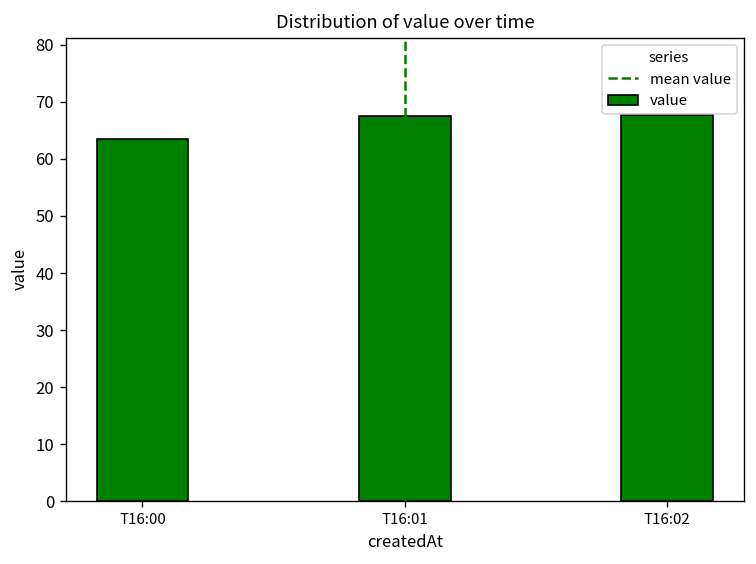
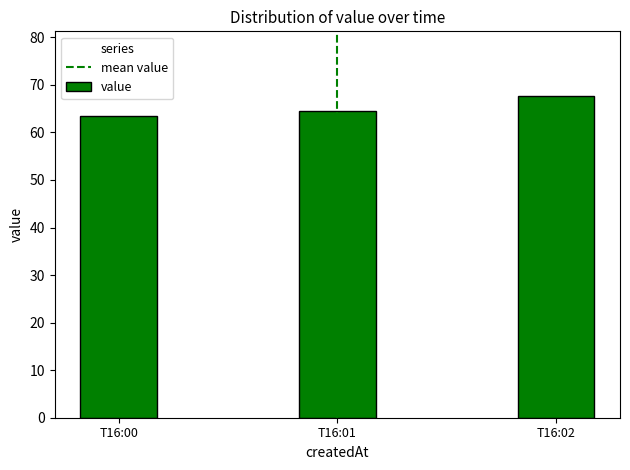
T16:01: 68 -> 65
